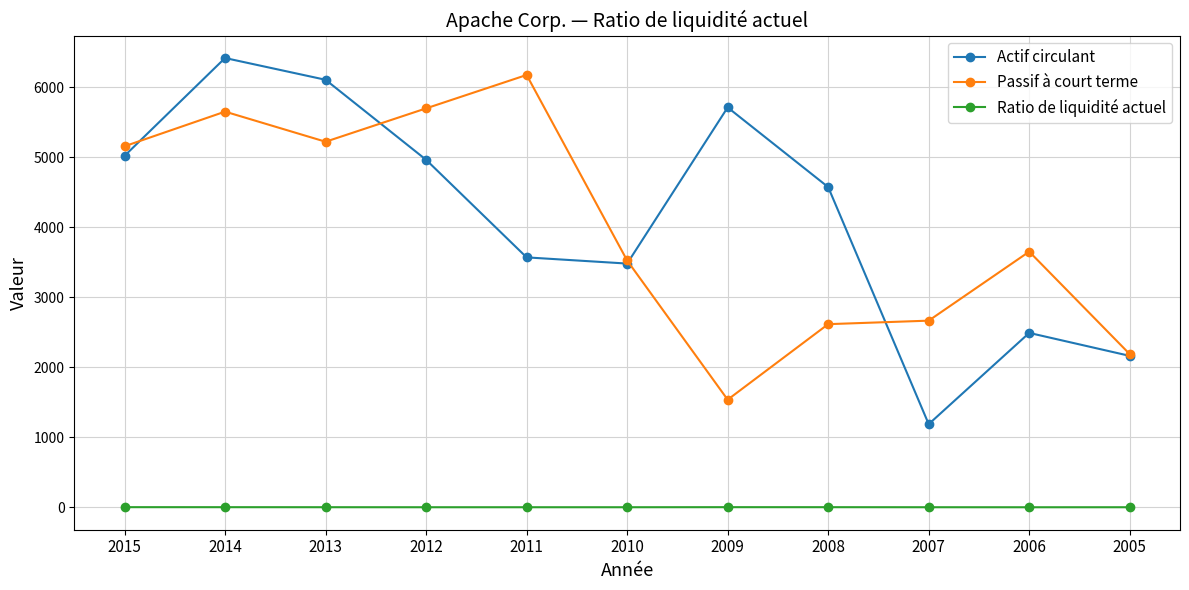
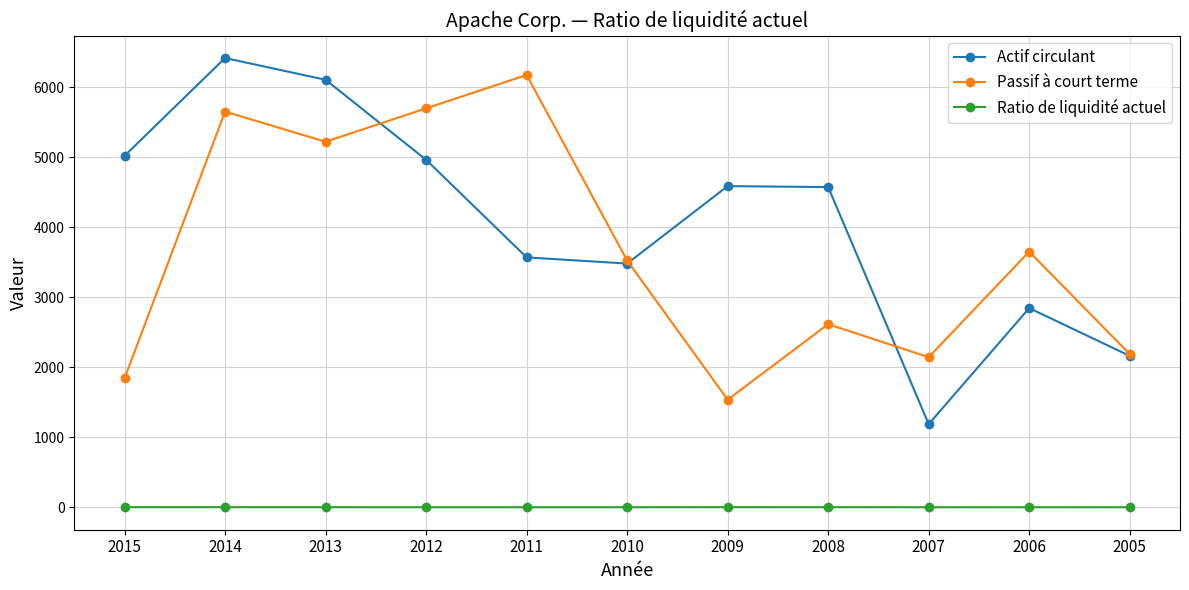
Passif à court terme, 2015: 5200 -> 1800
Actif circulant, 2009: 5700 -> 4600
Passif à court terme, 2007: 2700 -> 2100
Actif circulant, 2006: 2500 -> 2800
